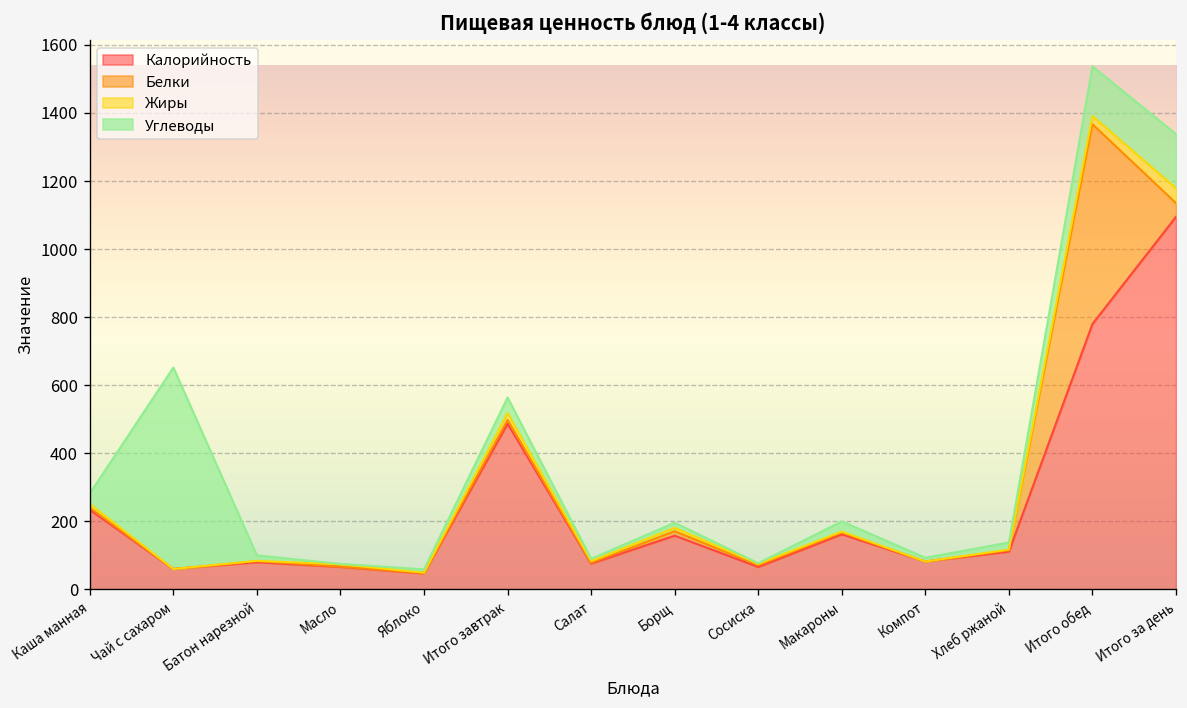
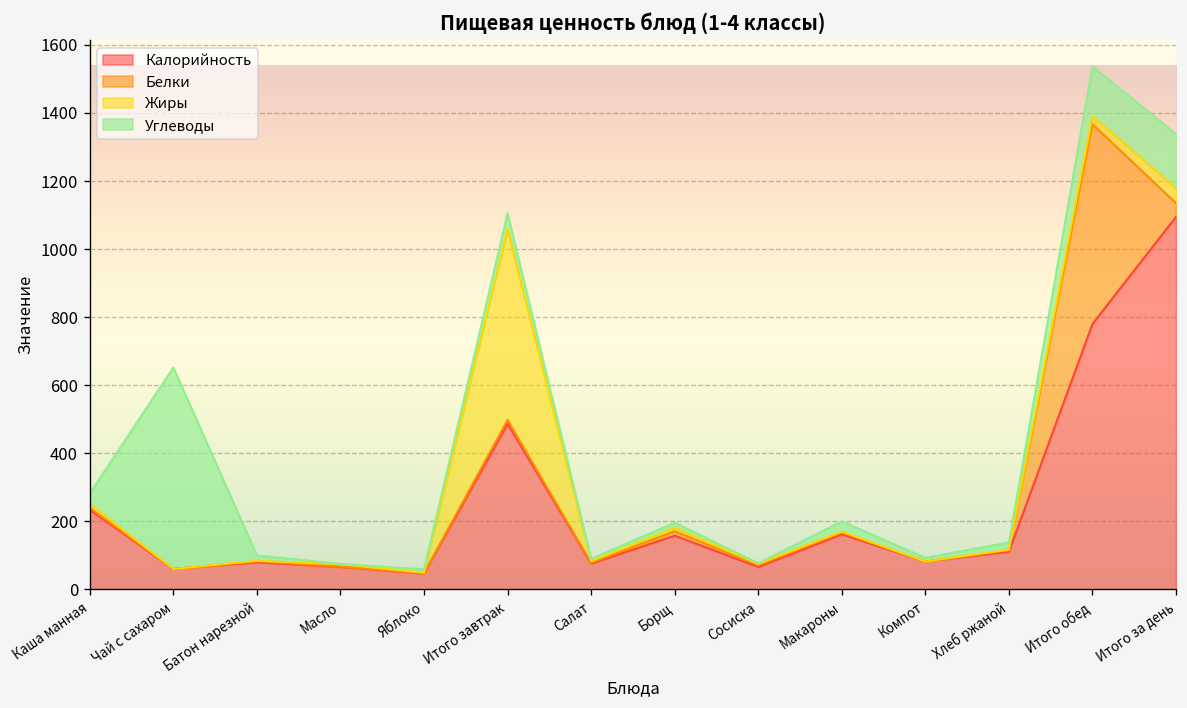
Жиры, Итого завтрак: 20 -> 560
